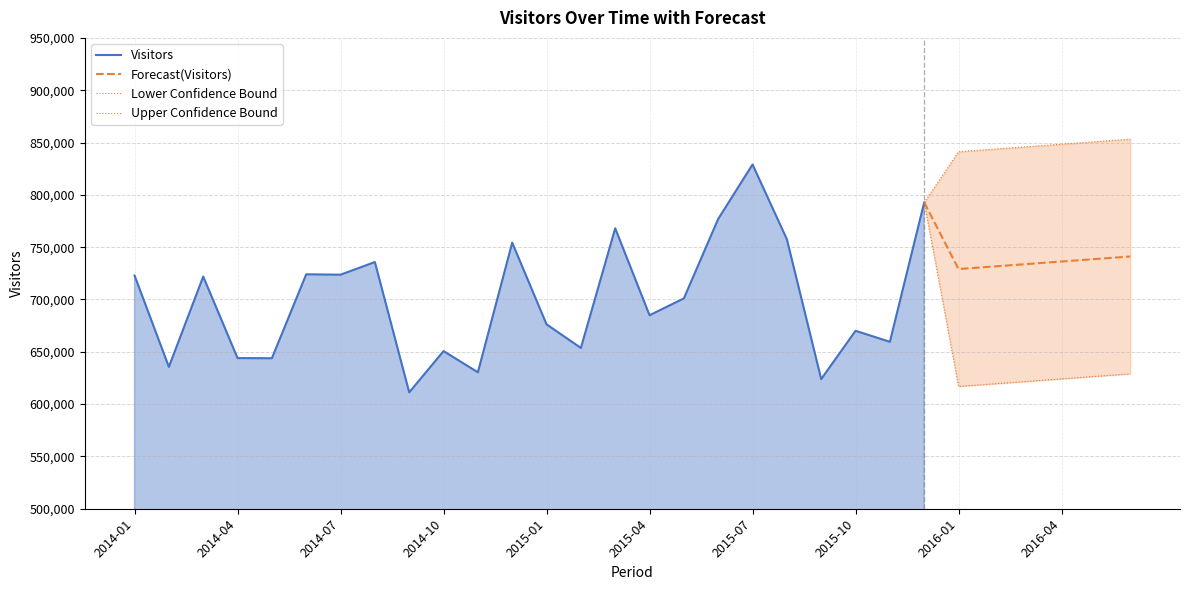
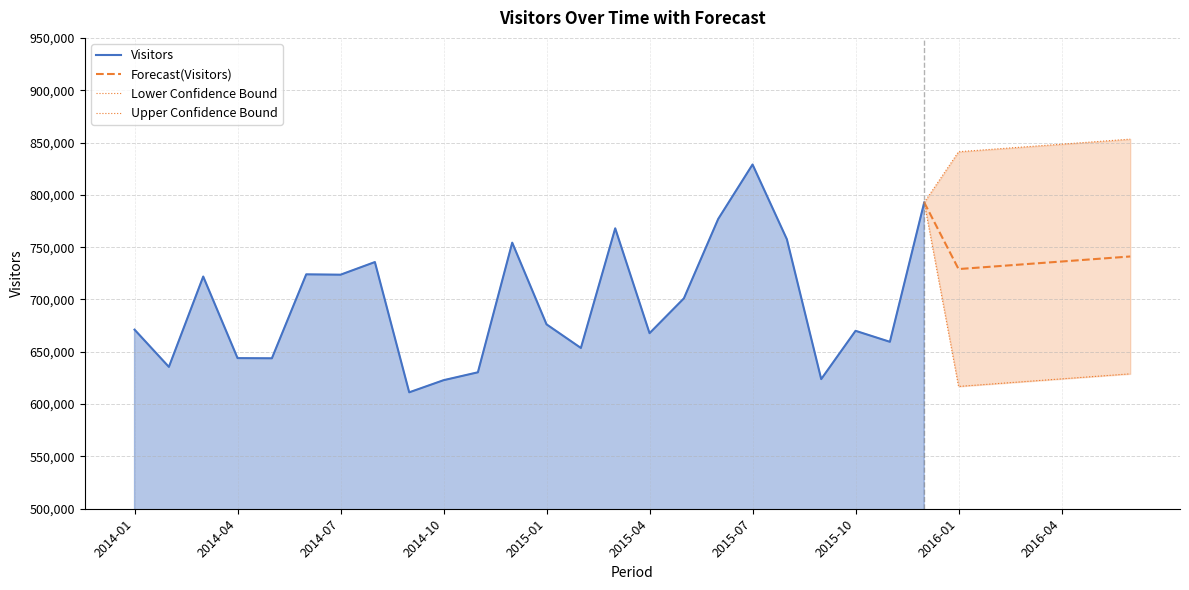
Visitors, 2014-01: 723,000 -> 671,000
Visitors, 2014-10: 651,000 -> 623,000
Visitors, 2015-04: 685,000 -> 668,000
